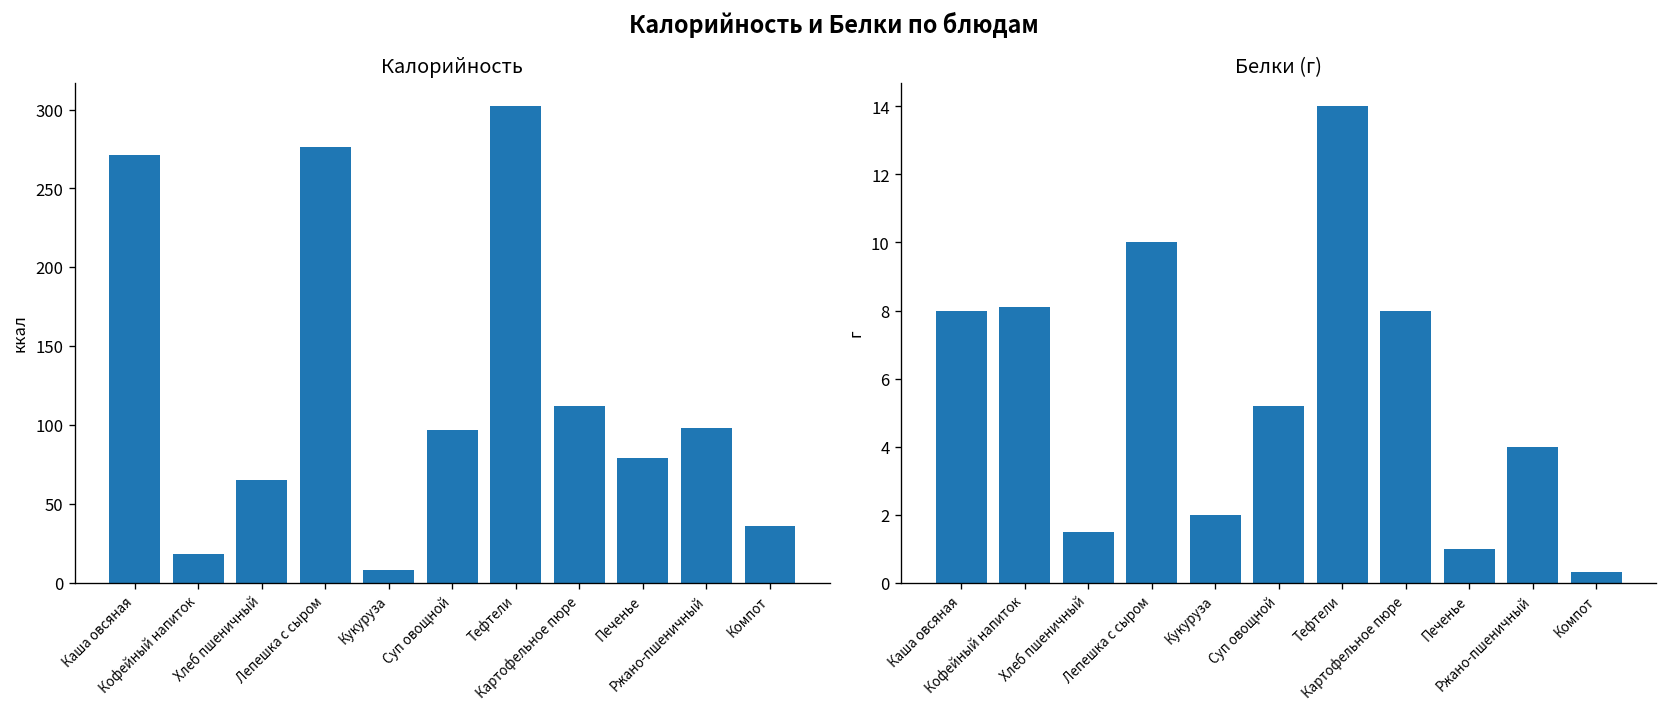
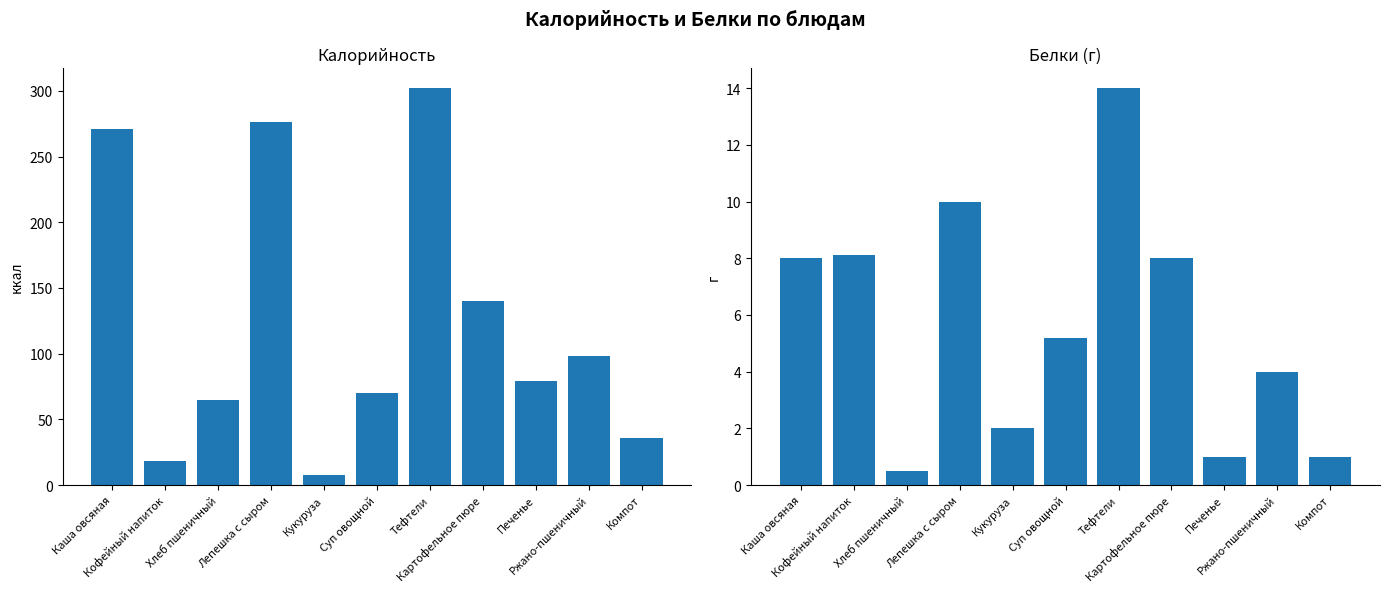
Калорийность, Суп овощной: 97 -> 70
Калорийность, Картофельное пюре: 112 -> 140
Белки (г), Хлеб пшеничный: 1.5 -> 0.5
Белки (г), Компот: 0.3 -> 1.0
